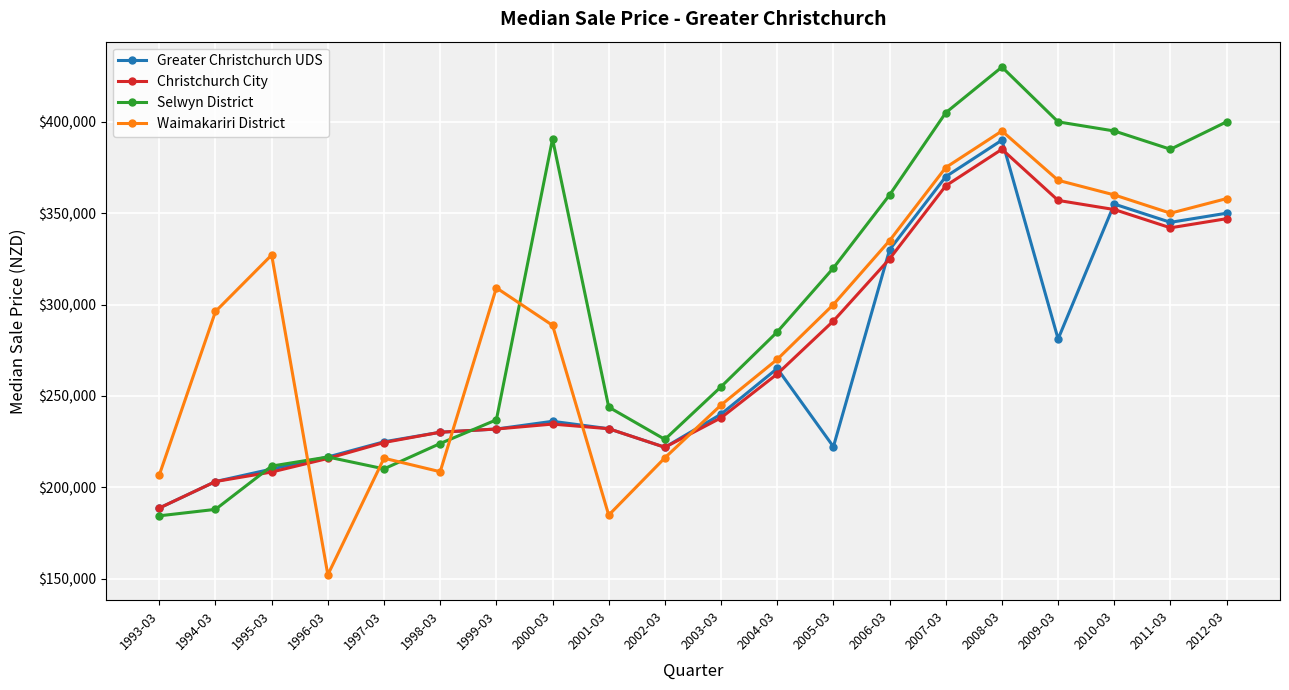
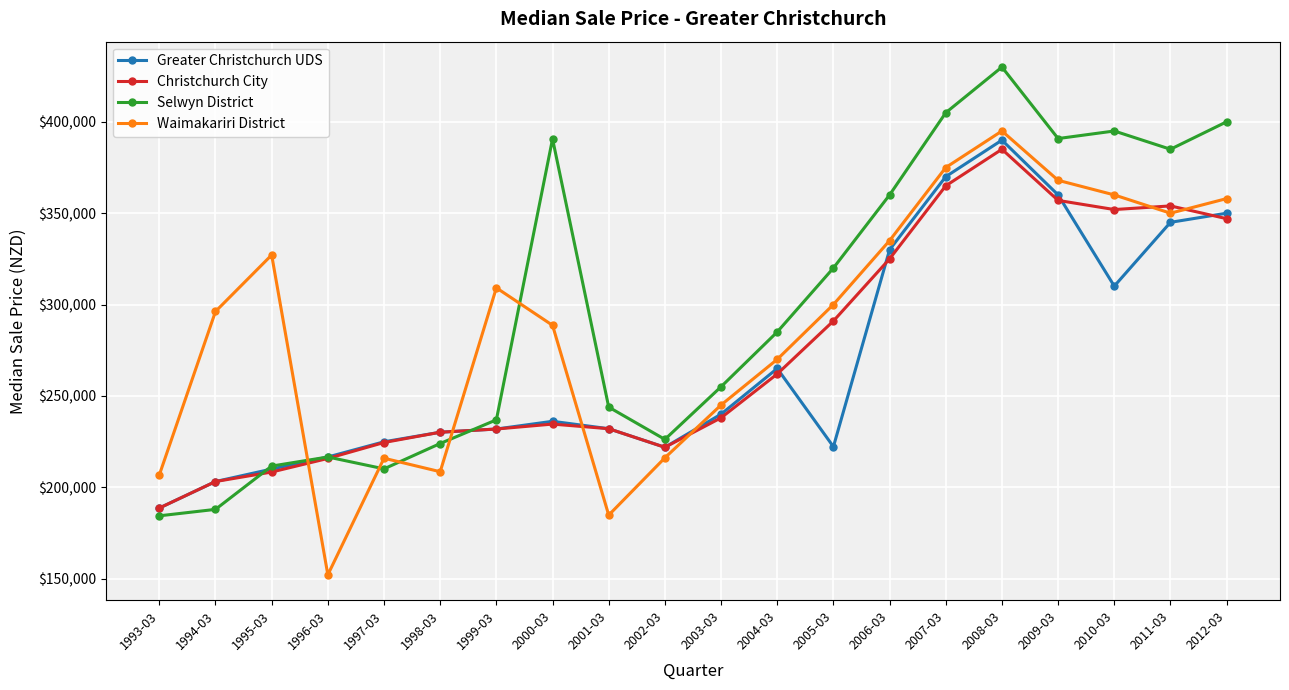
Greater Christchurch UDS, 2009-03: $281,000 -> $360,000
Selwyn District, 2009-03: $400,000 -> $391,000
Greater Christchurch UDS, 2010-03: $355,000 -> $310,000
Christchurch City, 2011-03: $342,000 -> $354,000
